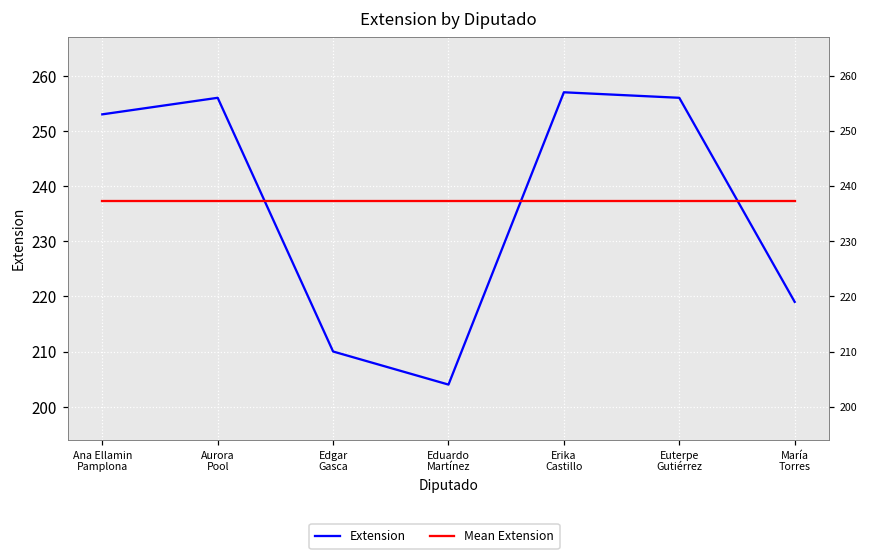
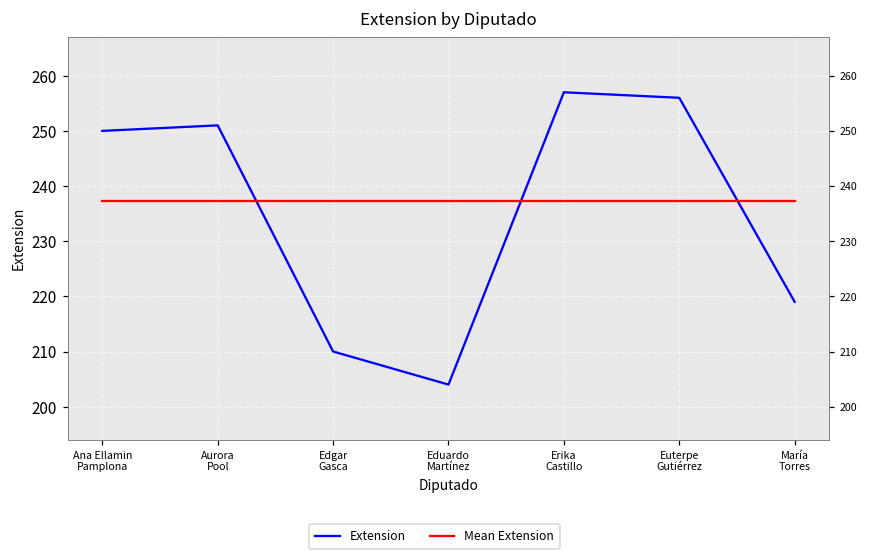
Extension, Ana Ellamin Pamplona: 253 -> 250
Extension, Aurora Pool: 256 -> 251
